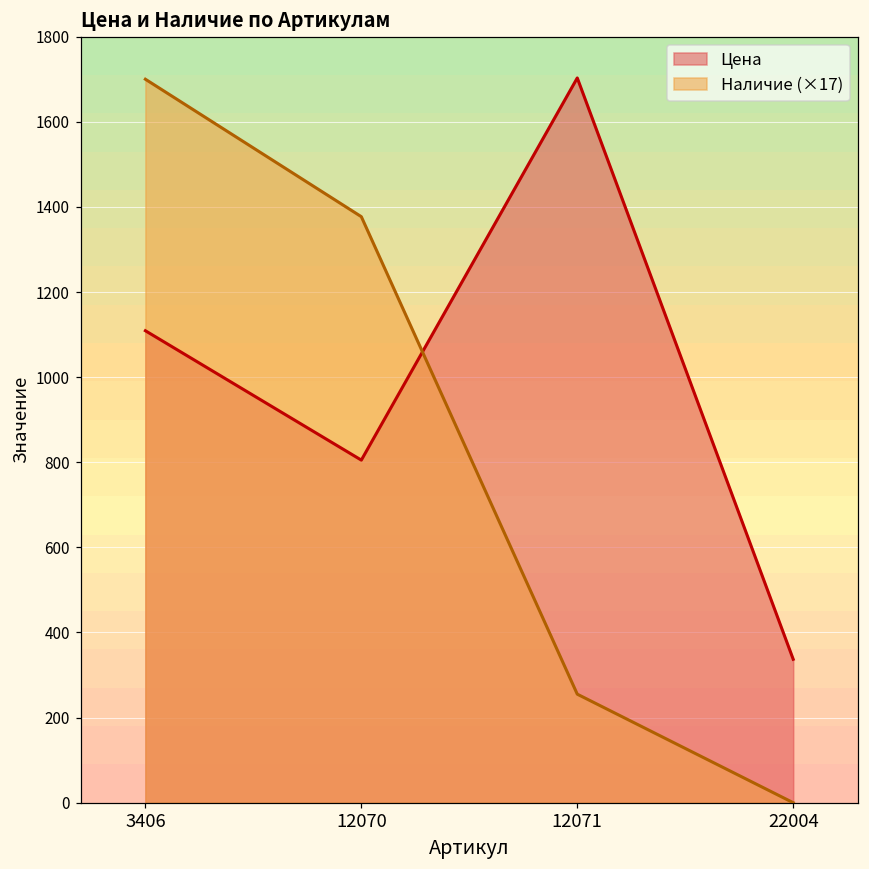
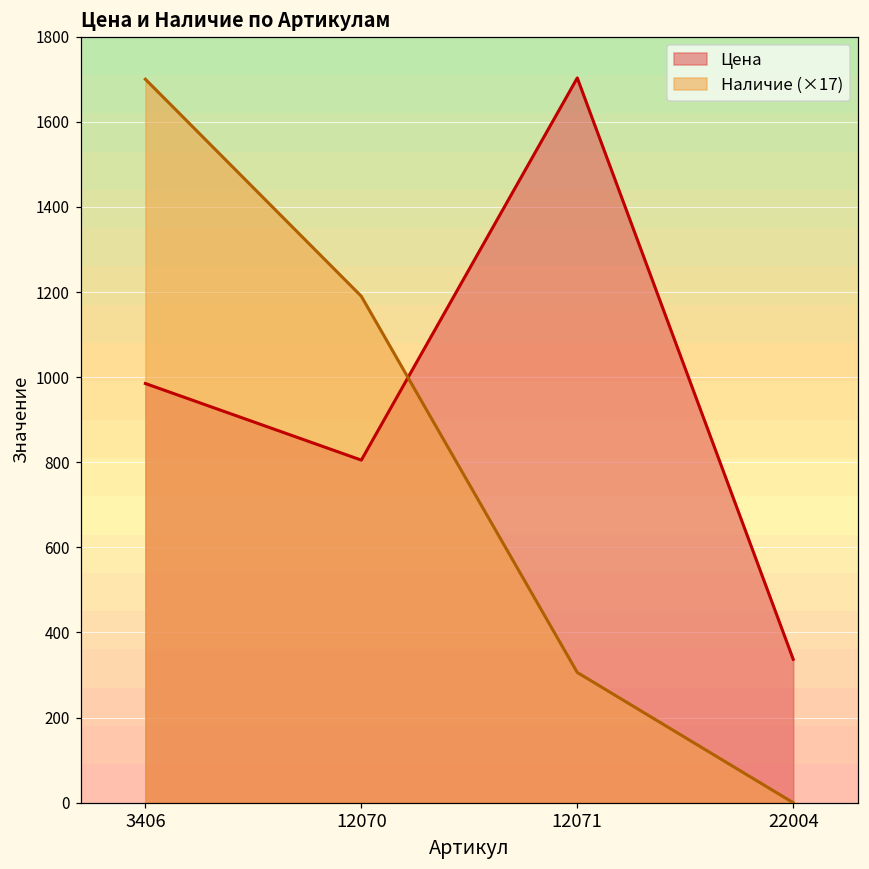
Цена, 3406: 1110 -> 990
Наличие (×17), 12070: 1380 -> 1190
Наличие (×17), 12071: 260 -> 310
